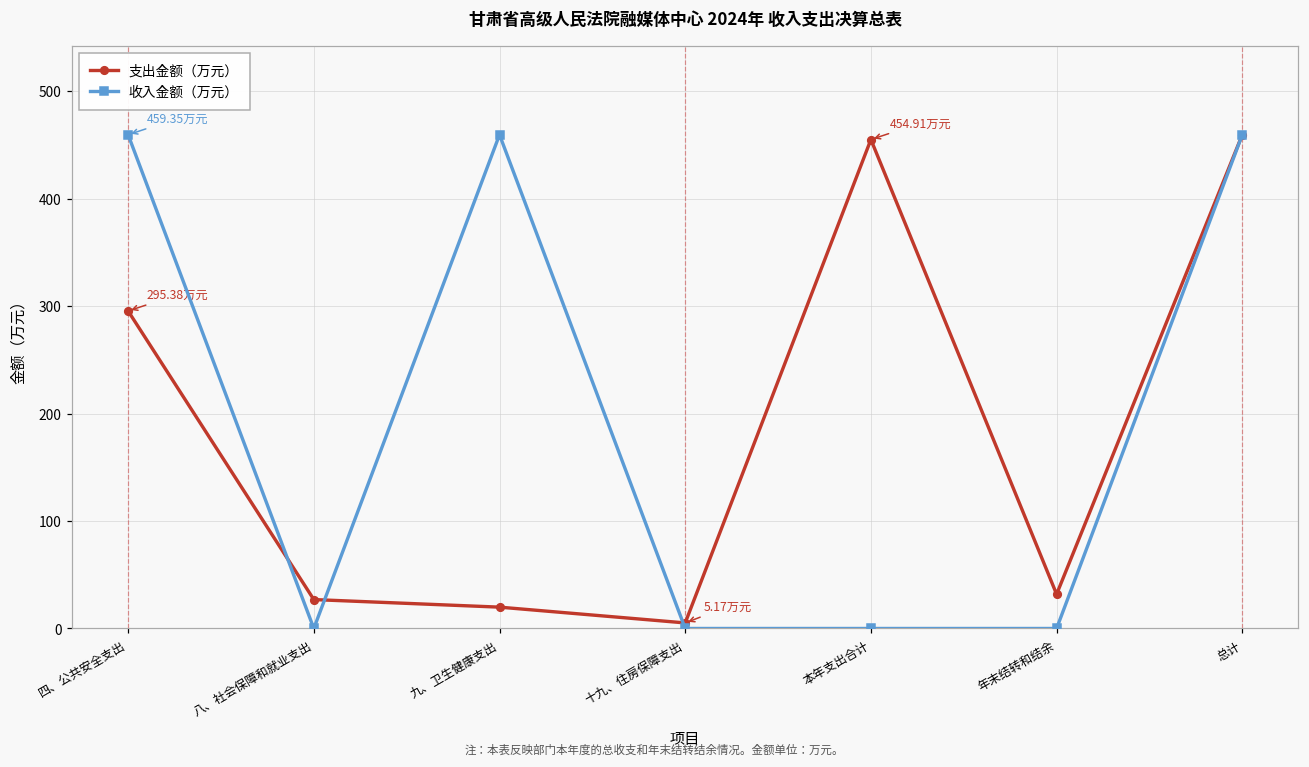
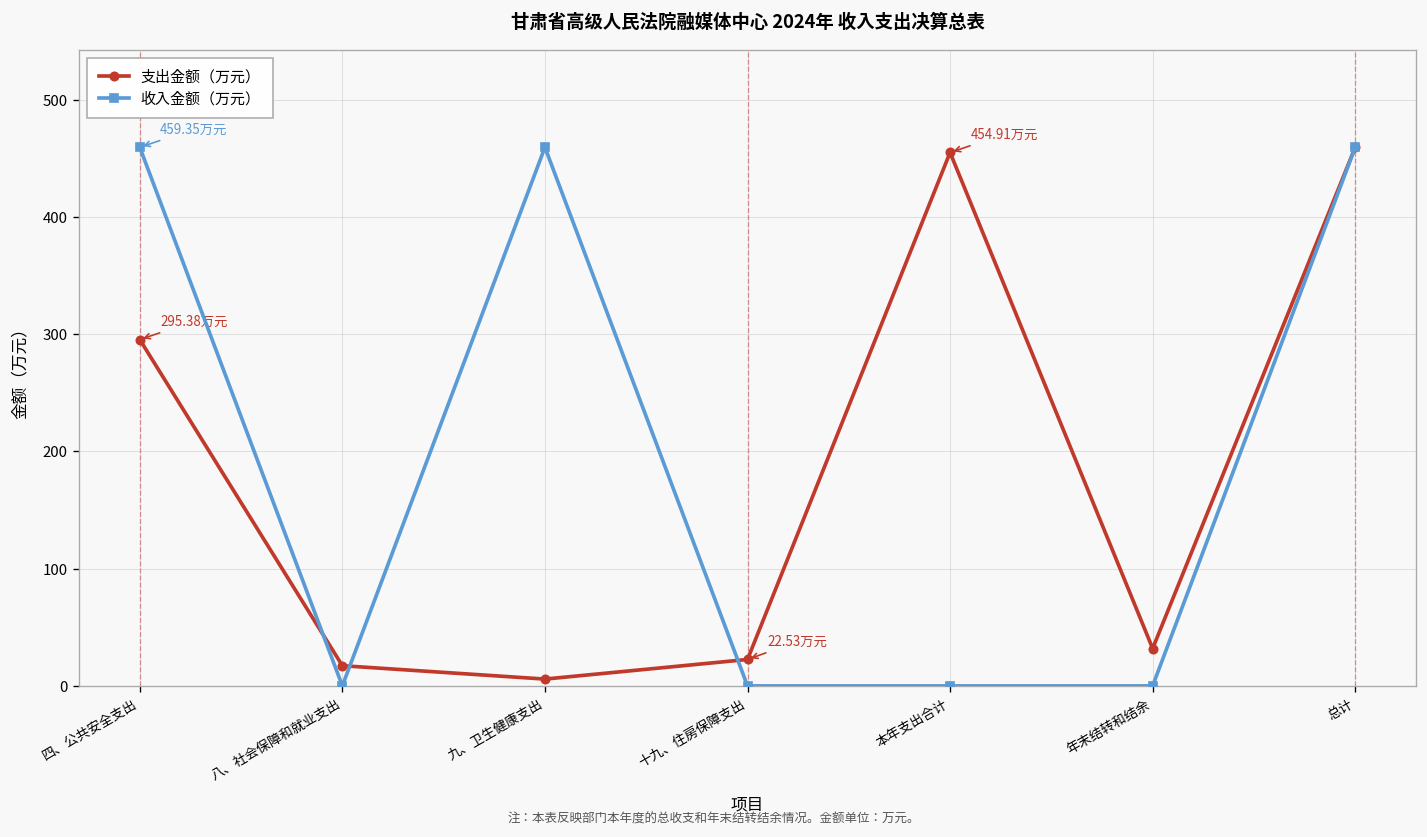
支出金额（万元）, 八、社会保障和就业支出: 30 -> 20
支出金额（万元）, 九、卫生健康支出: 20 -> 10
支出金额（万元）, 十九、住房保障支出: 5.17 -> 22.53
